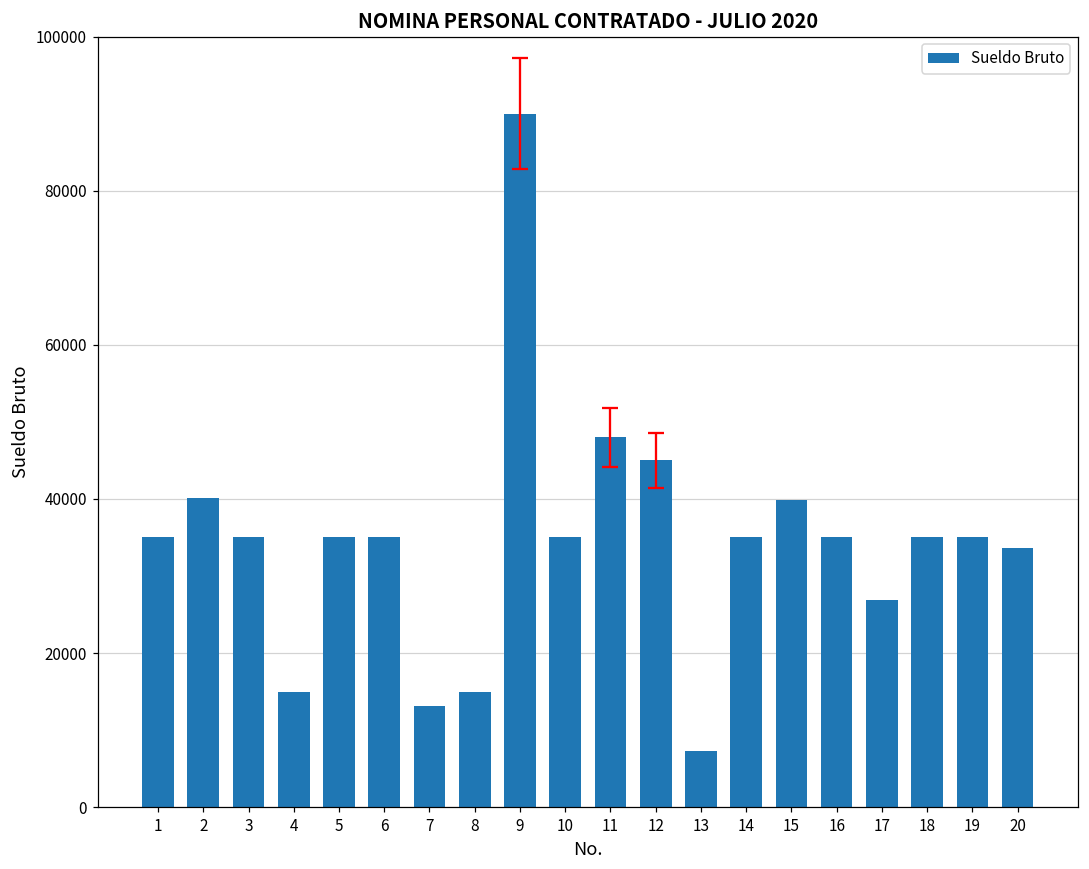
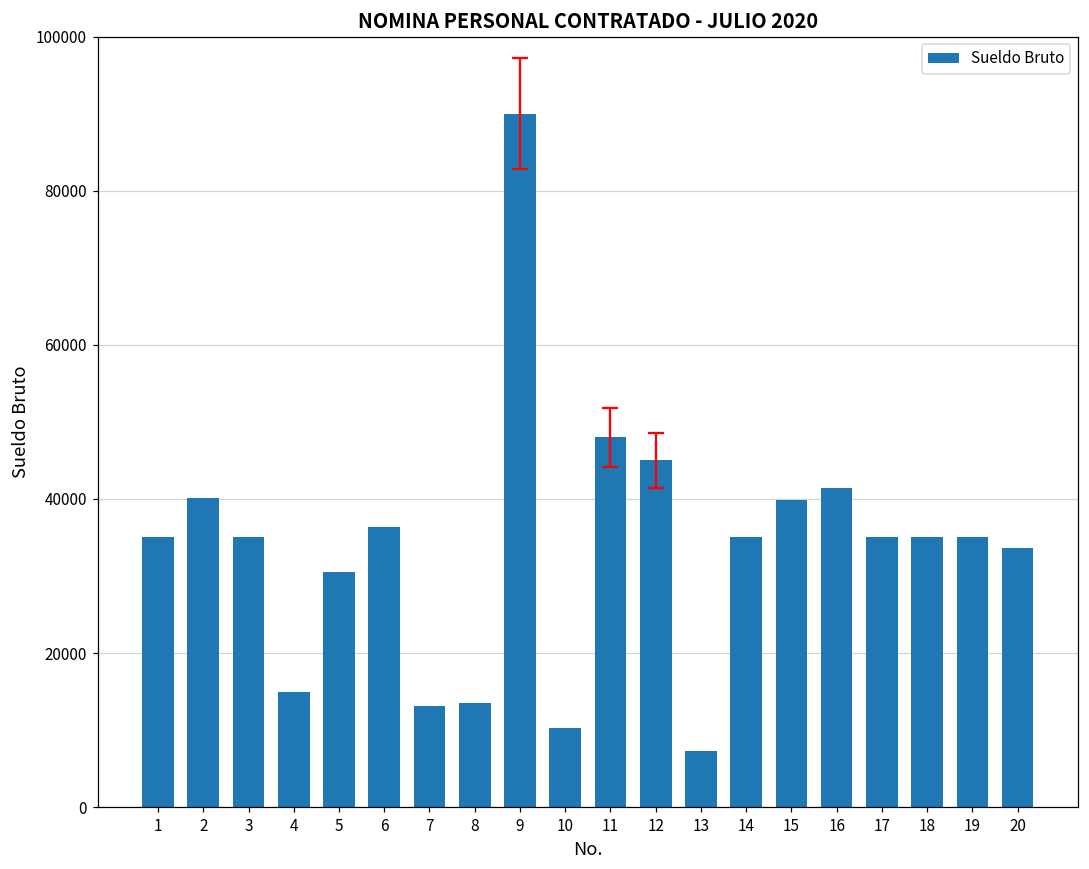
Sueldo Bruto, 5: 35000 -> 30000
Sueldo Bruto, 6: 35000 -> 36000
Sueldo Bruto, 8: 15000 -> 13000
Sueldo Bruto, 10: 35000 -> 10000
Sueldo Bruto, 16: 35000 -> 41000
Sueldo Bruto, 17: 27000 -> 35000
